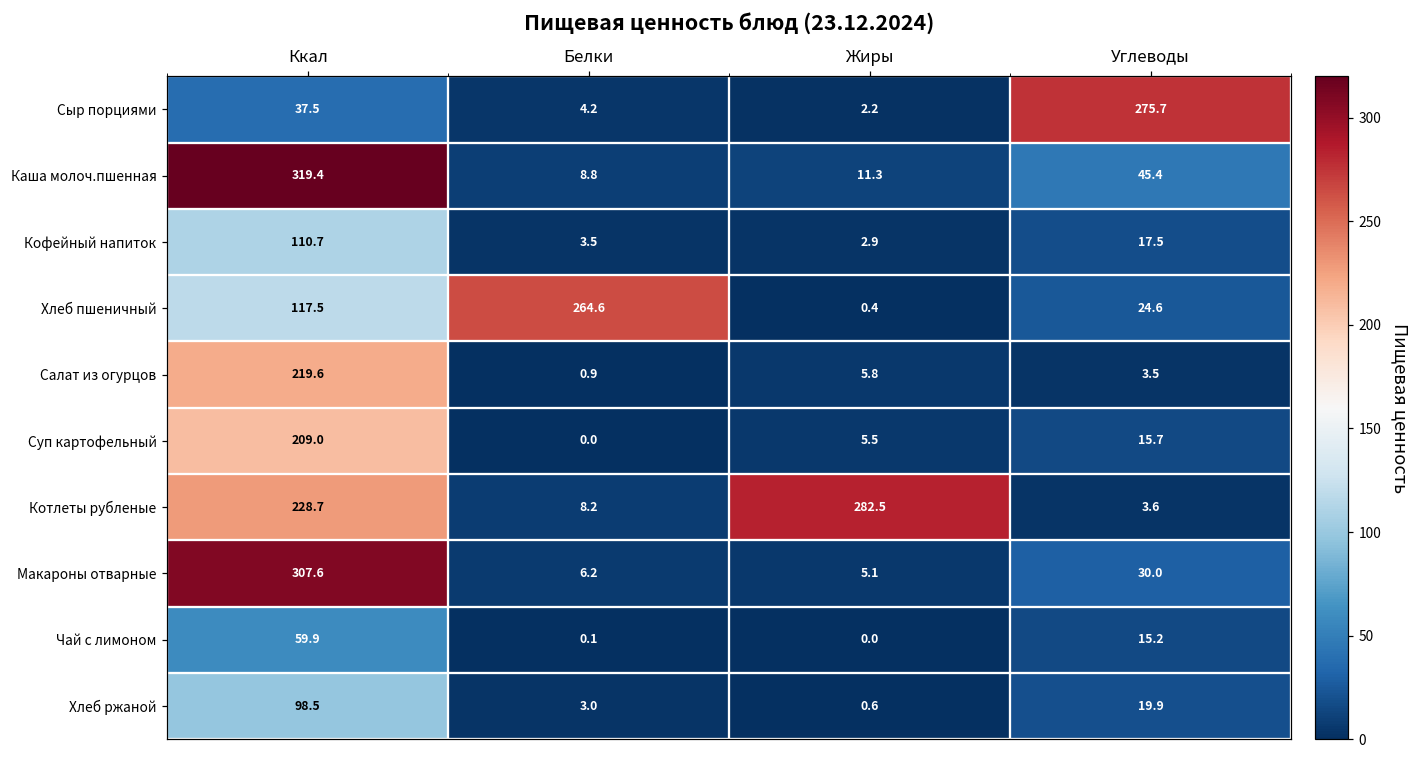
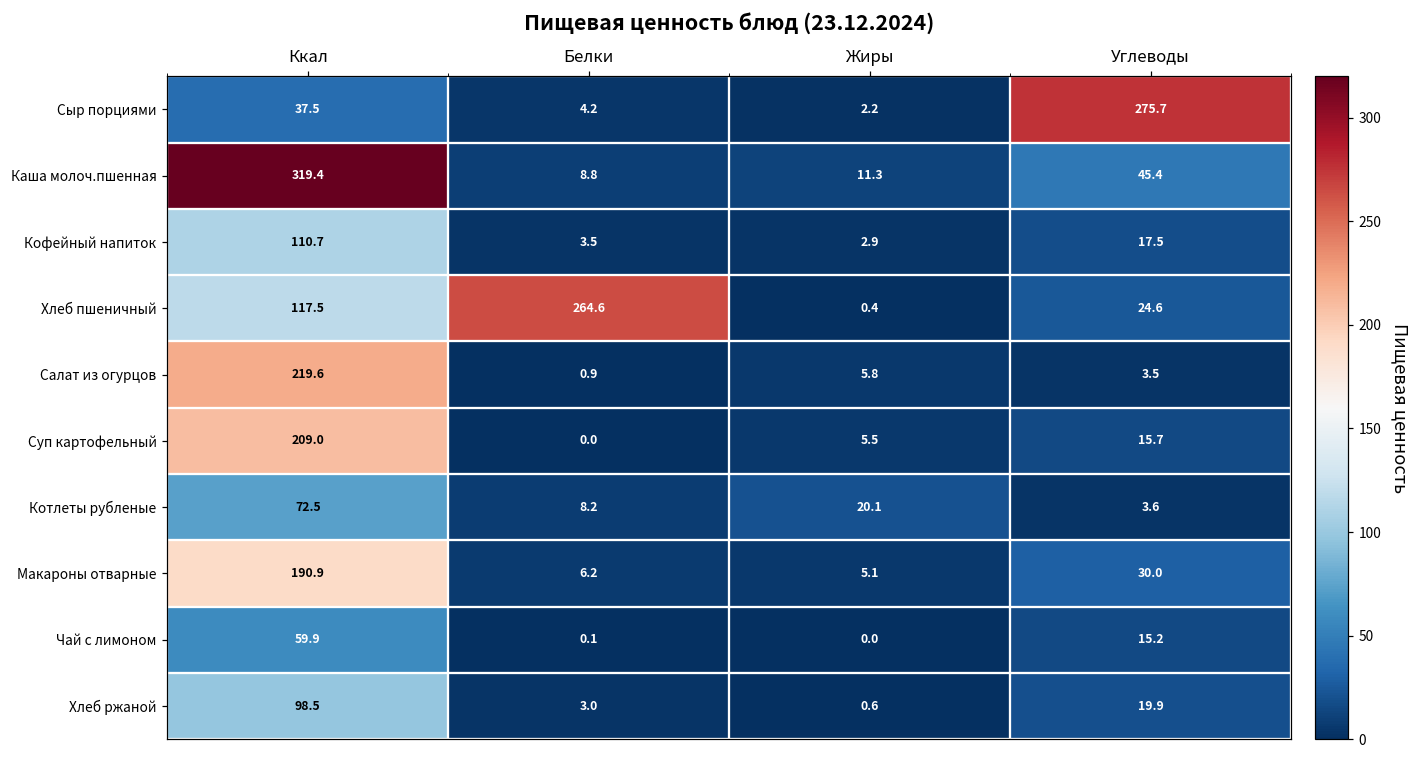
Котлеты рубленые, Ккал: 228.7 -> 72.5
Котлеты рубленые, Жиры: 282.5 -> 20.1
Макароны отварные, Ккал: 307.6 -> 190.9
